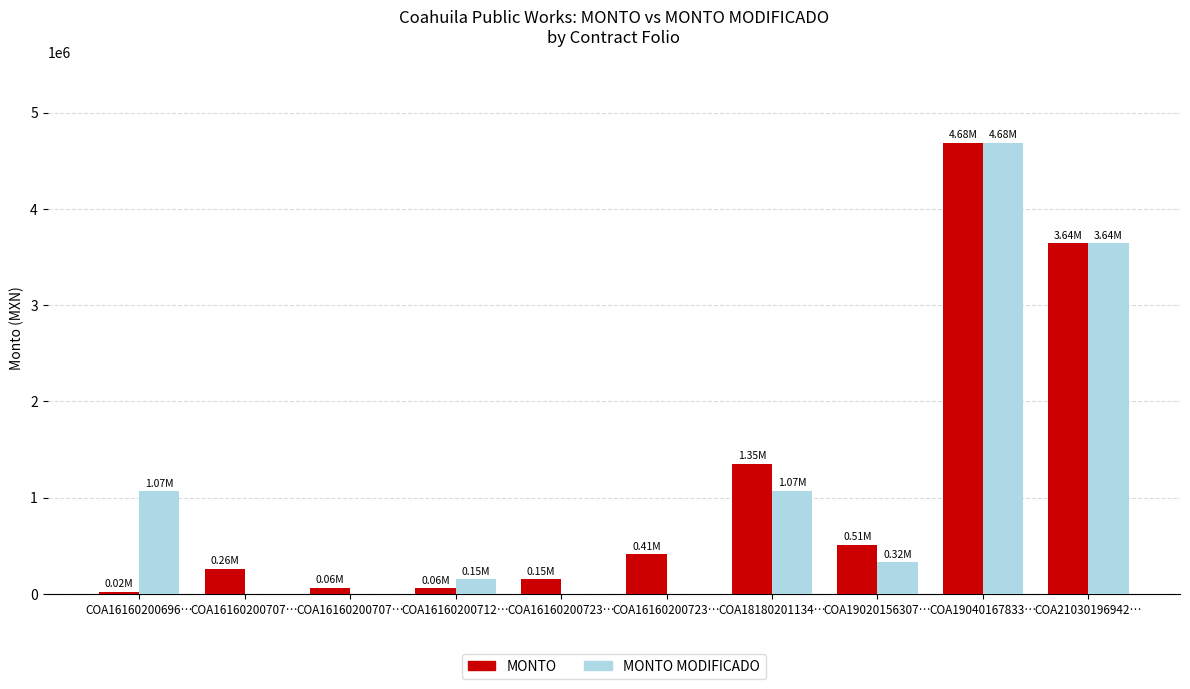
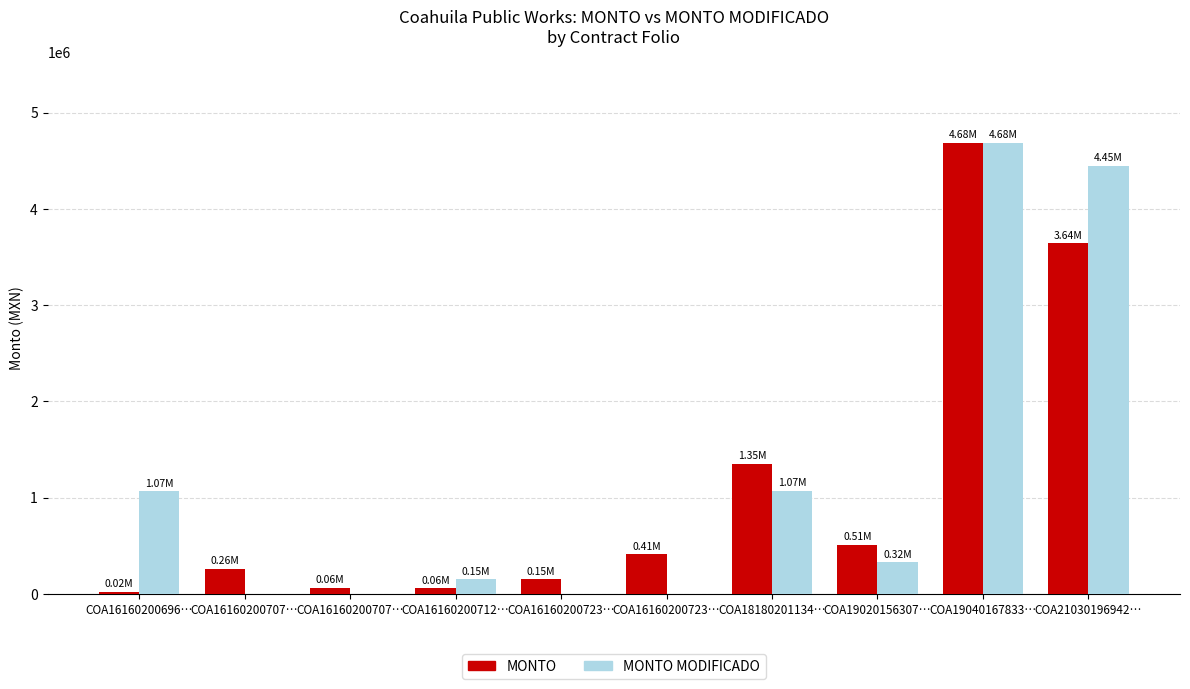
MONTO MODIFICADO, COA21030196942…: 3.64M -> 4.45M
